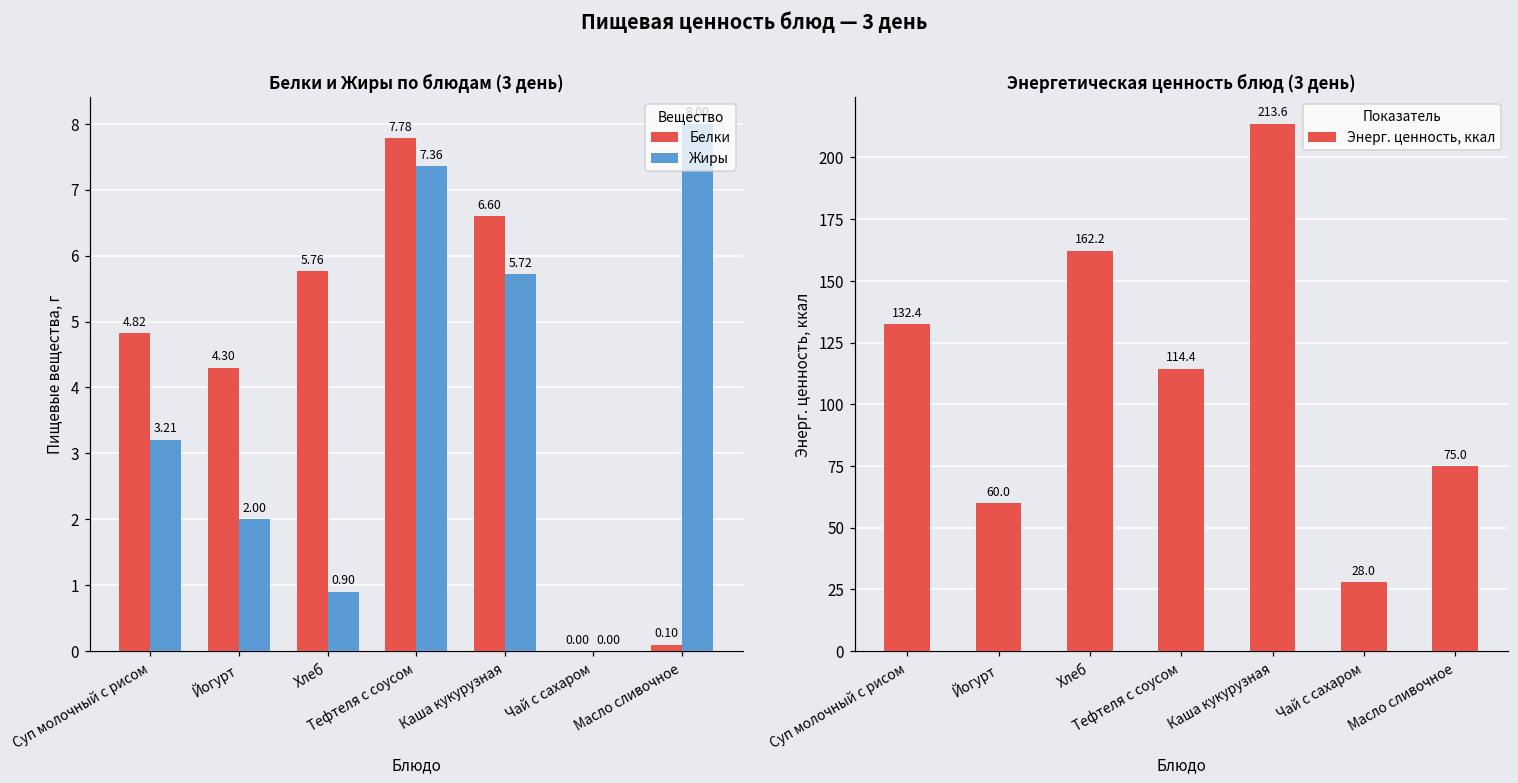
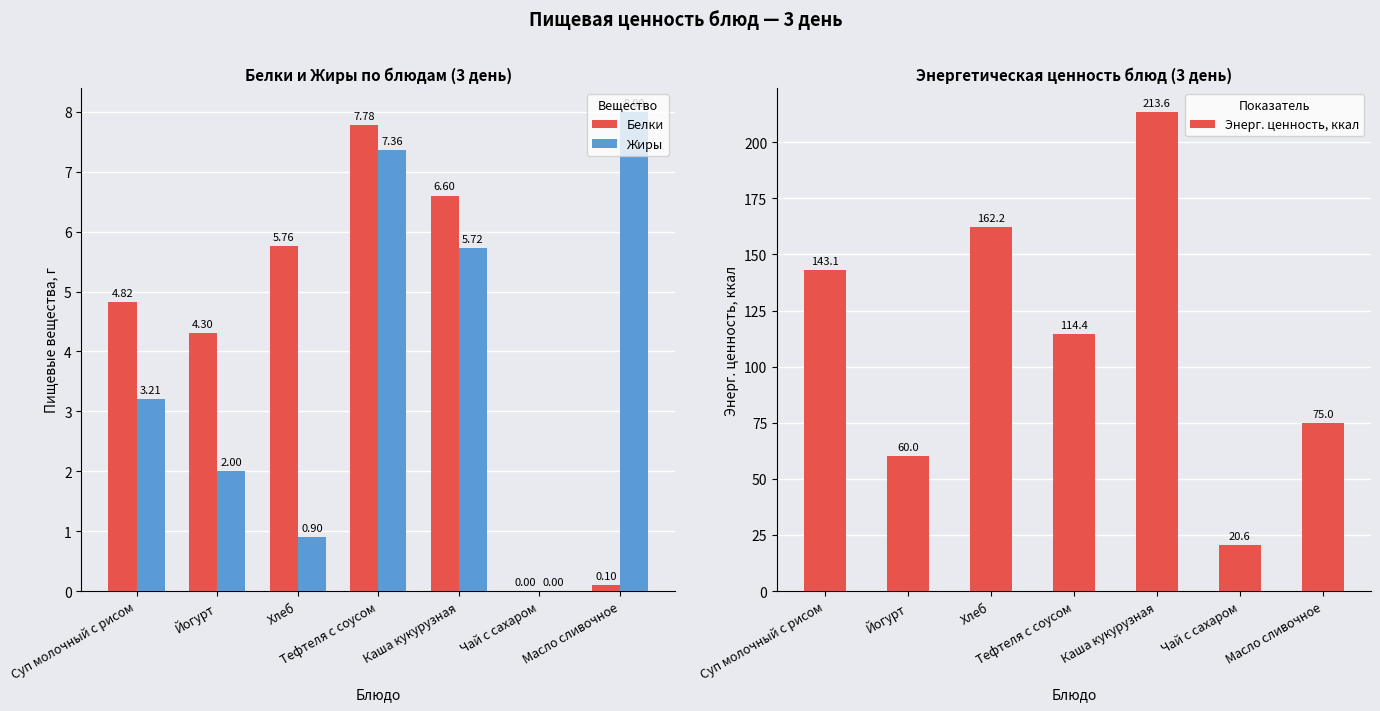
Энергетическая ценность блюд (3 день), Суп молочный с рисом: 132.4 -> 143.1
Энергетическая ценность блюд (3 день), Чай с сахаром: 28.0 -> 20.6
